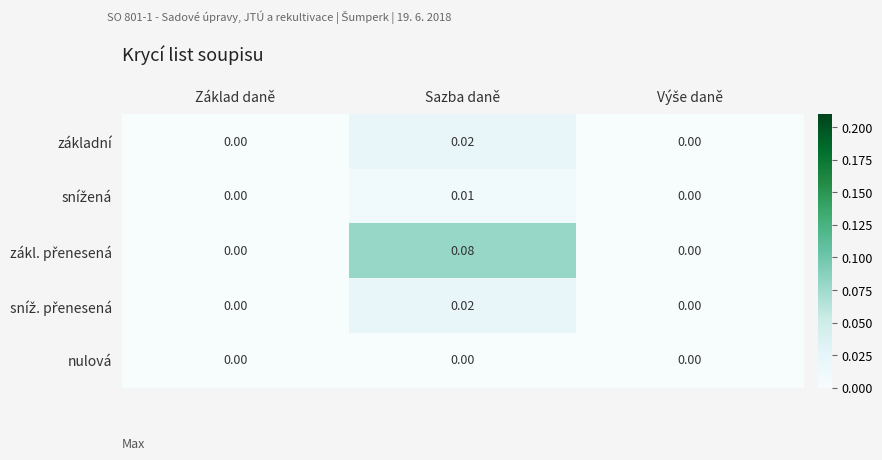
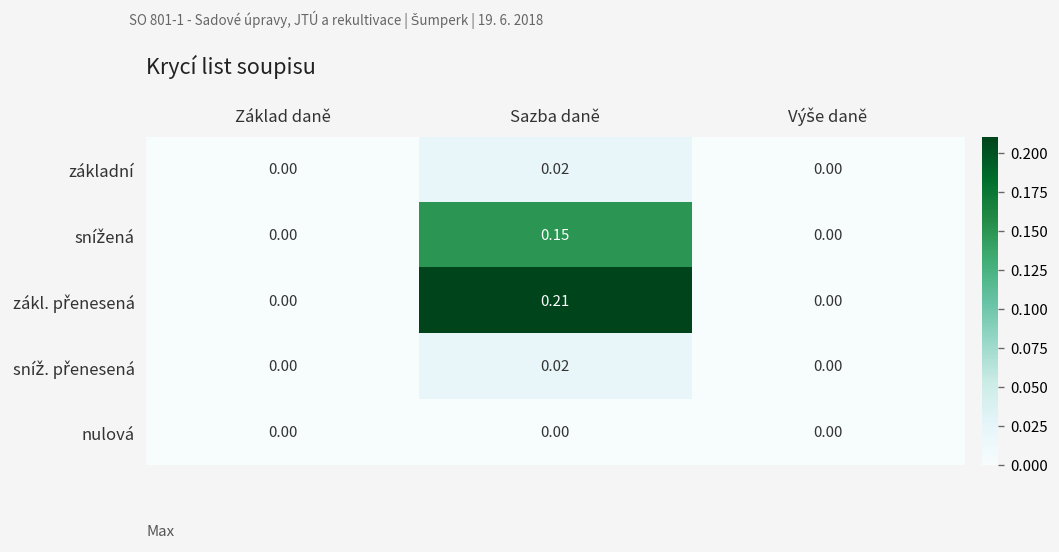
snížená, Sazba daně: 0.01 -> 0.15
zákl. přenesená, Sazba daně: 0.08 -> 0.21
